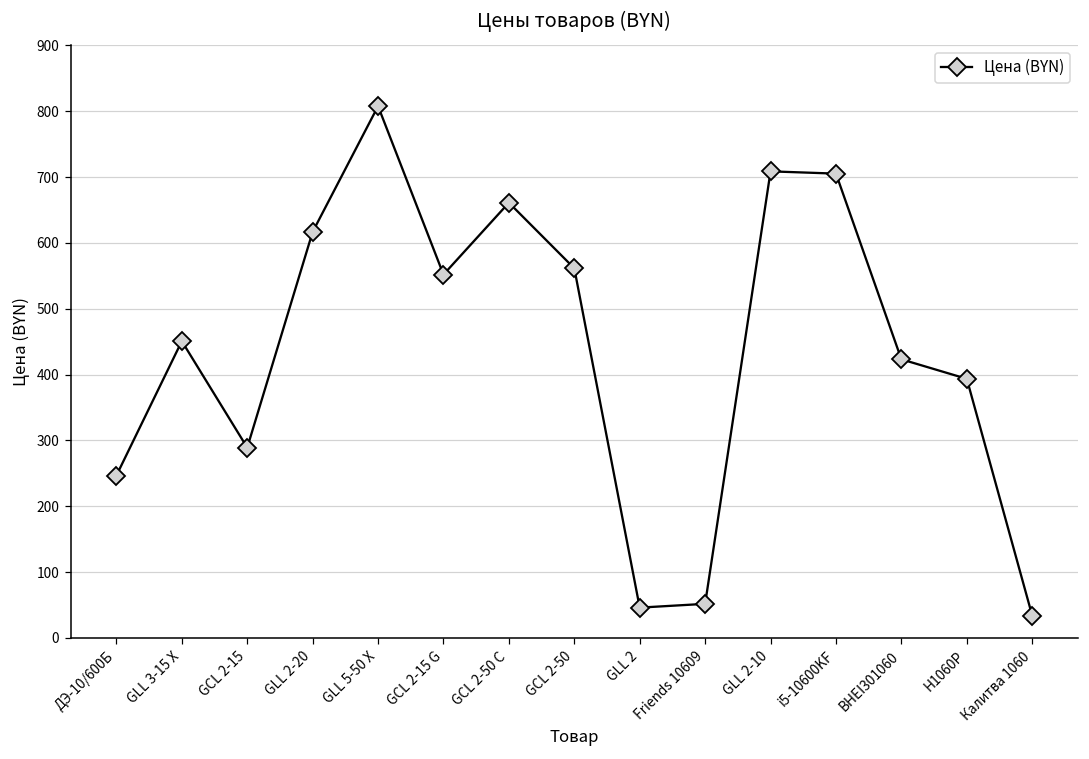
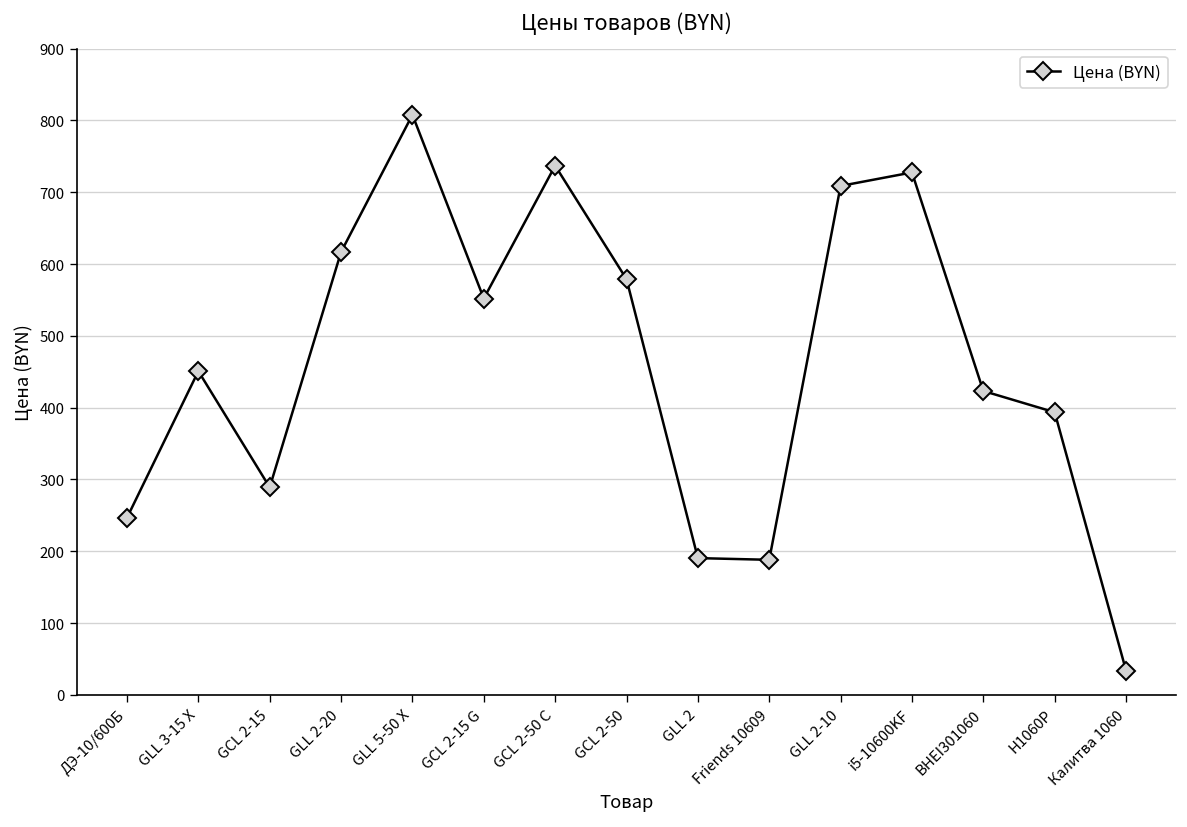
GCL 2-50 C: 660 -> 740
GCL 2-50: 560 -> 580
GLL 2: 50 -> 190
Friends 10609: 50 -> 190
i5-10600KF: 710 -> 730
